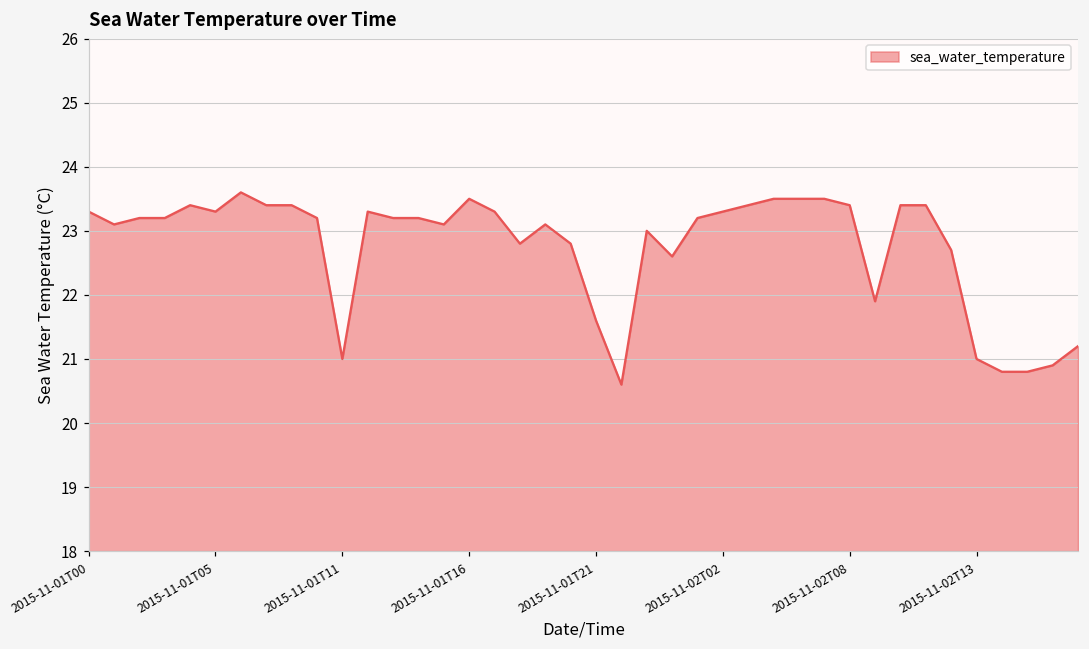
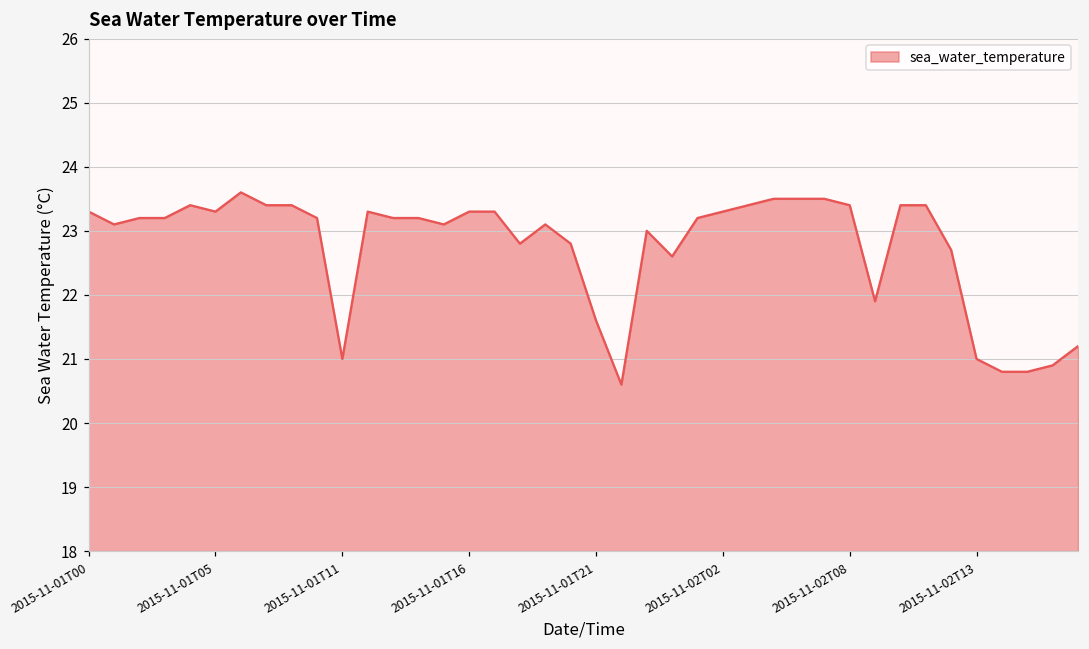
2015-11-01T16: 23.5 -> 23.3
